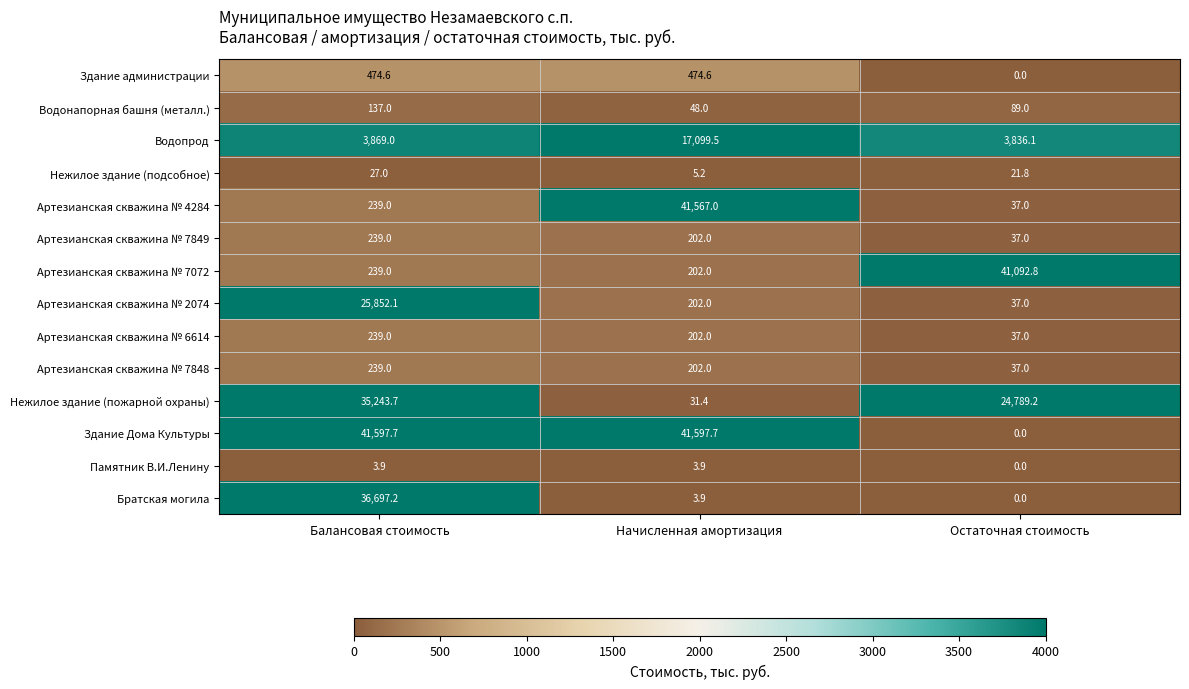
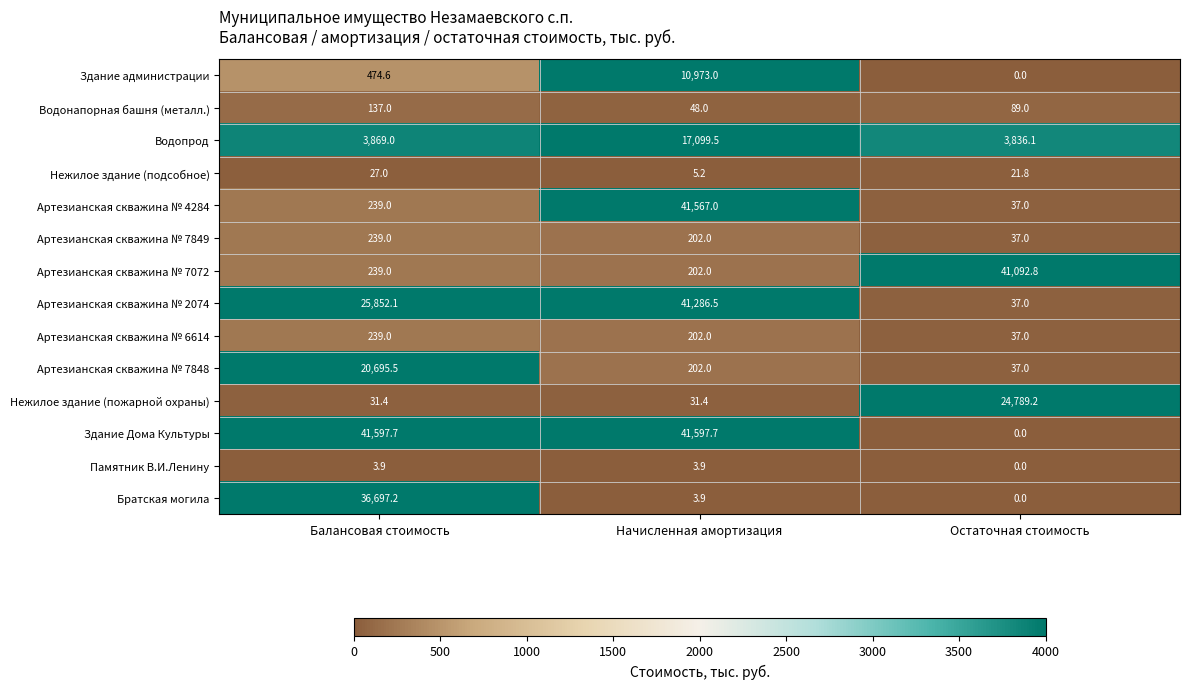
Здание администрации, Начисленная амортизация: 474.6 -> 10,973.0
Артезианская скважина № 2074, Начисленная амортизация: 202.0 -> 41,286.5
Артезианская скважина № 7848, Балансовая стоимость: 239.0 -> 20,695.5
Нежилое здание (пожарной охраны), Балансовая стоимость: 35,243.7 -> 31.4
